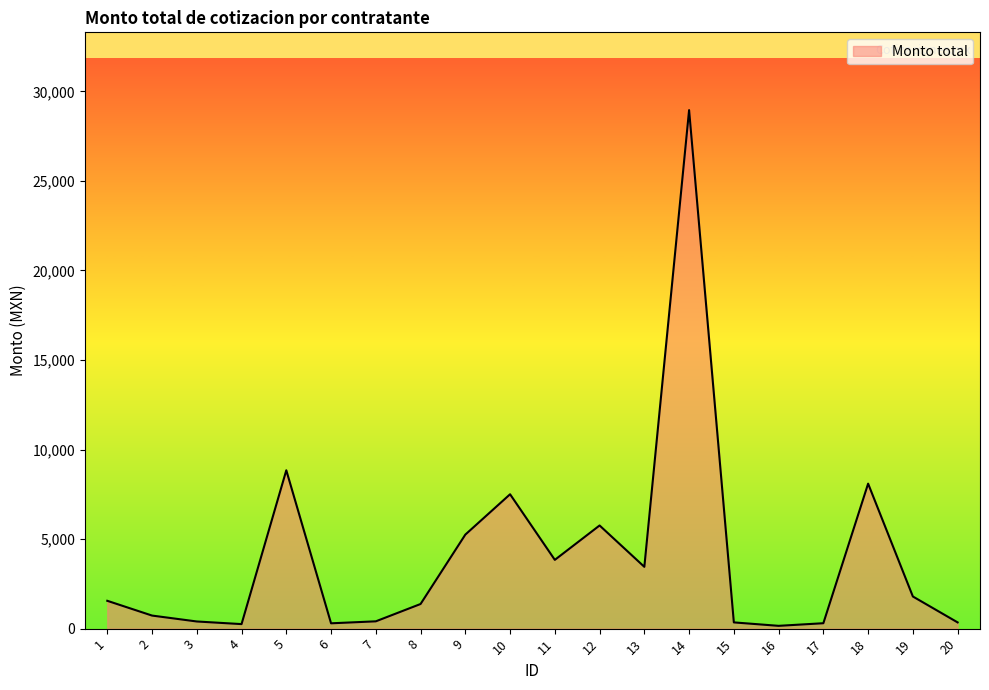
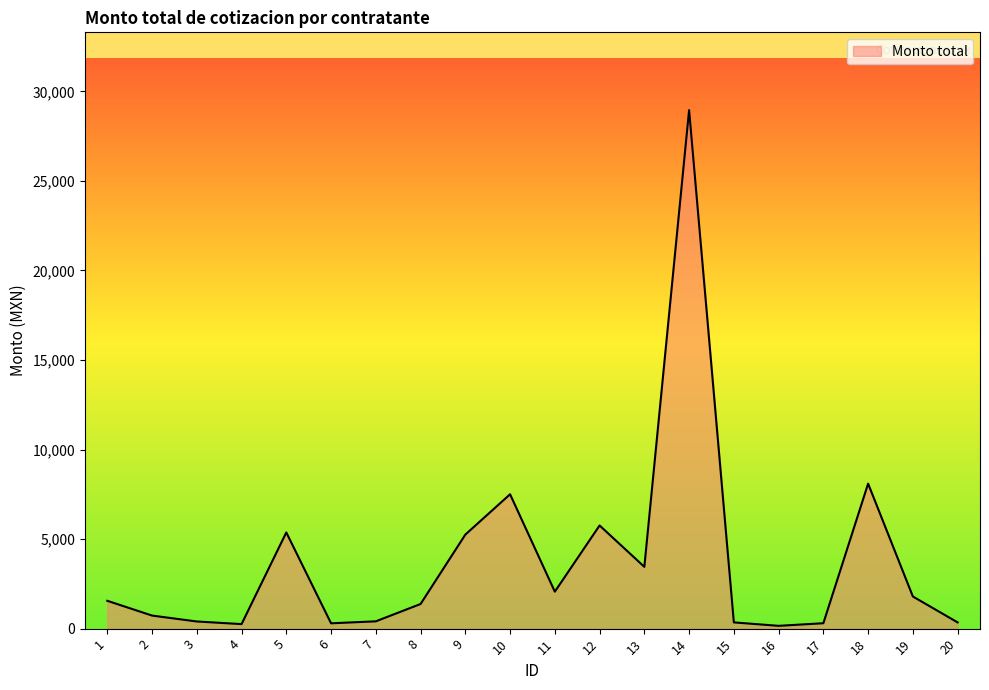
5: 8,800 -> 5,400
11: 3,800 -> 2,100
